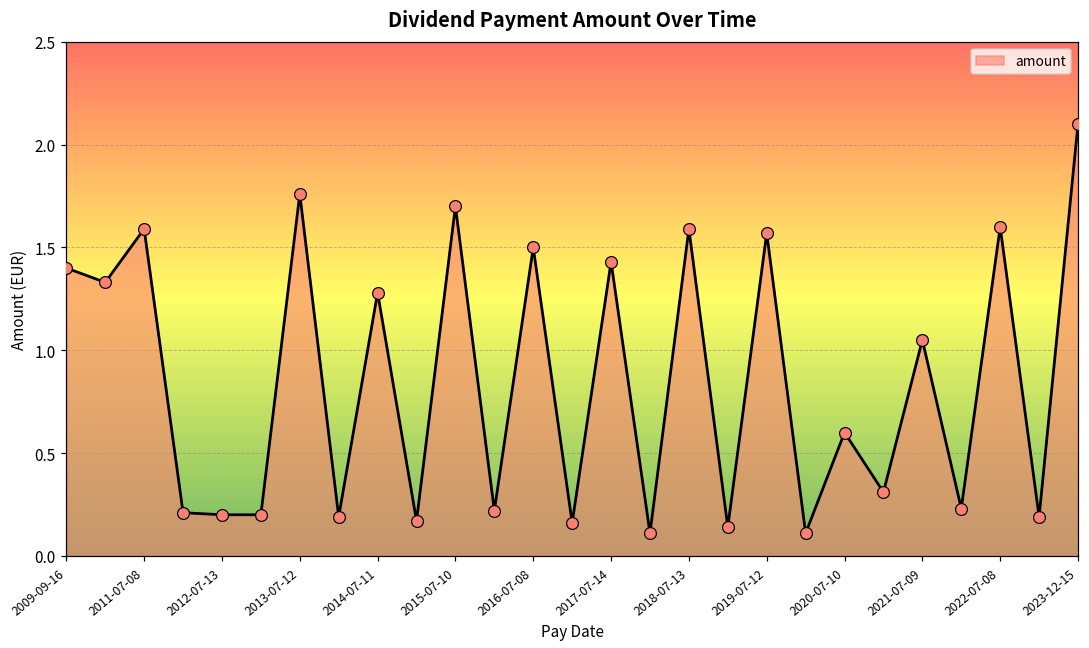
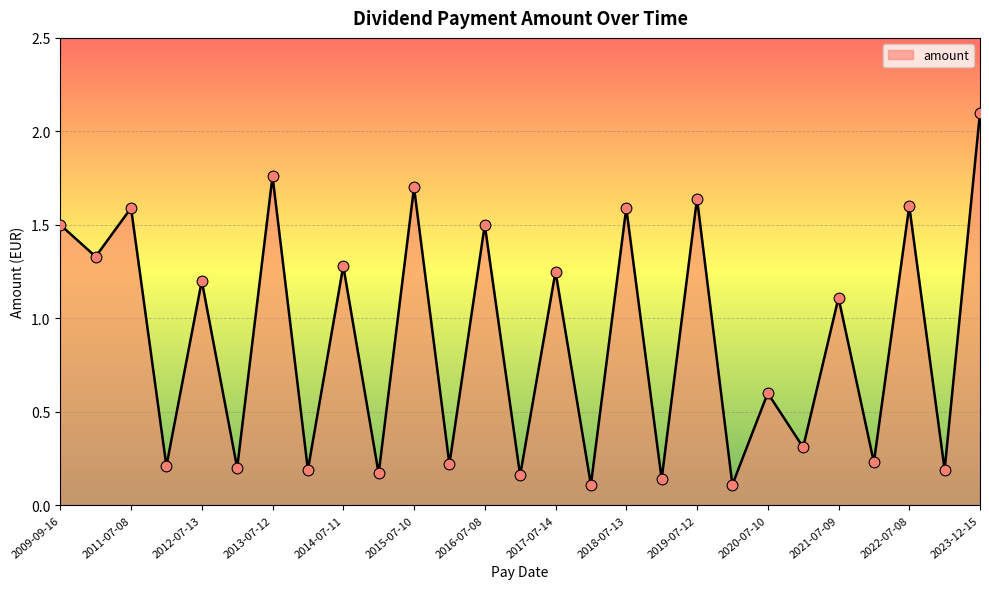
2009-09-16: 1.4 -> 1.5
2012-07-13: 0.2 -> 1.2
2017-07-14: 1.43 -> 1.25
2019-07-12: 1.57 -> 1.64
2021-07-09: 1.05 -> 1.11
